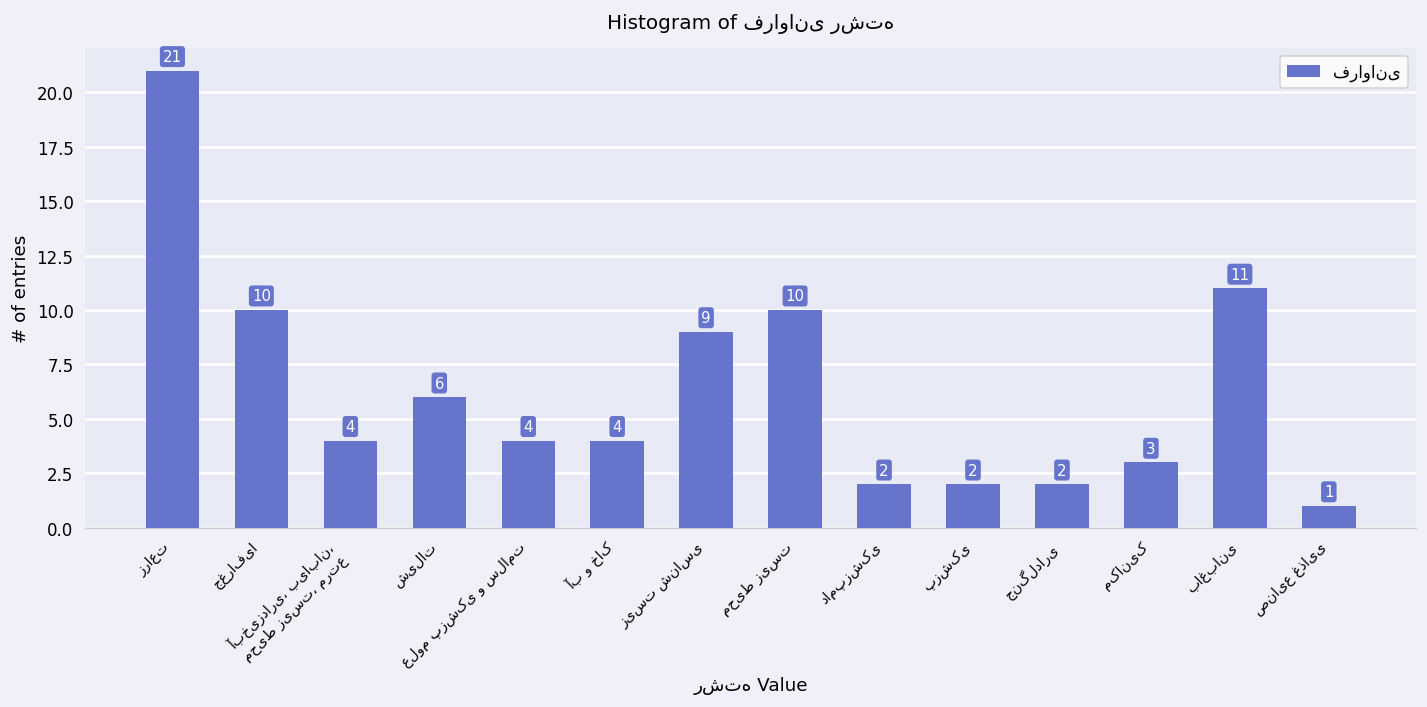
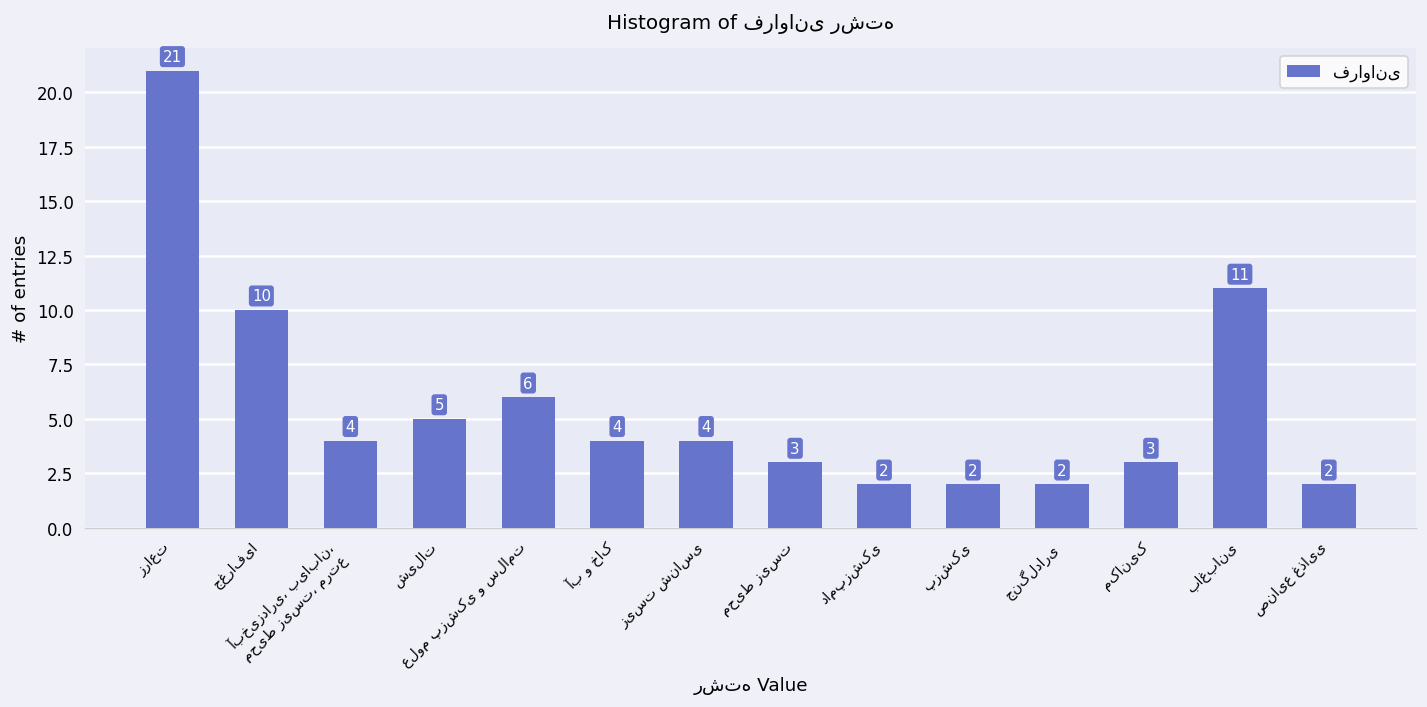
شیلات: 6 -> 5
علوم پزشکی و سلامت: 4 -> 6
زیست شناسی: 9 -> 4
محیط زیست: 10 -> 3
صنایع غذایی: 1 -> 2
